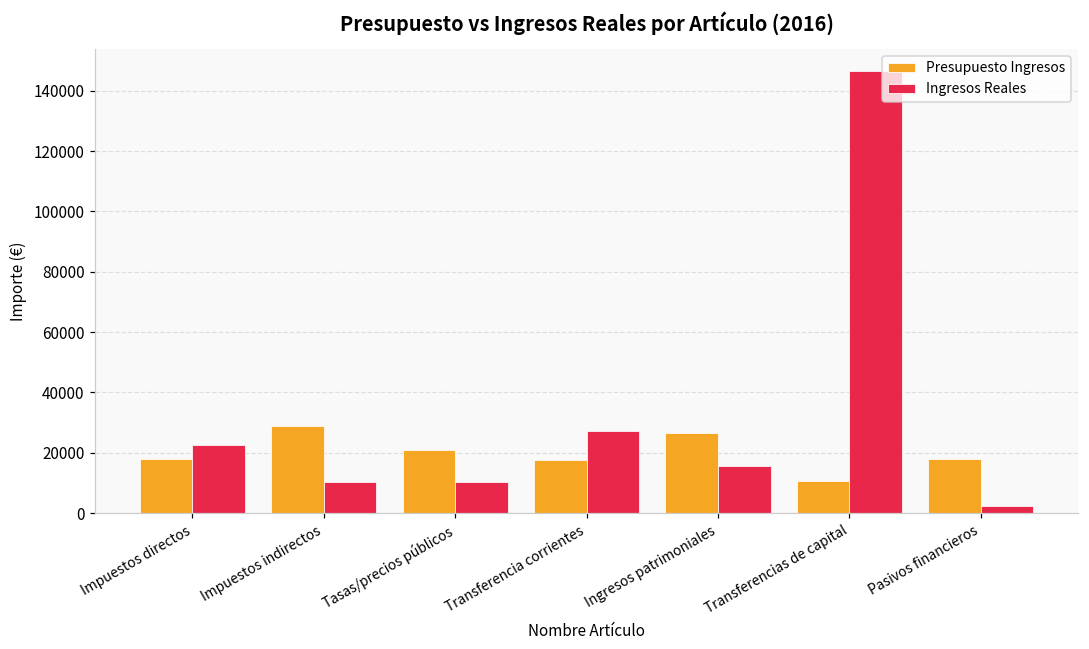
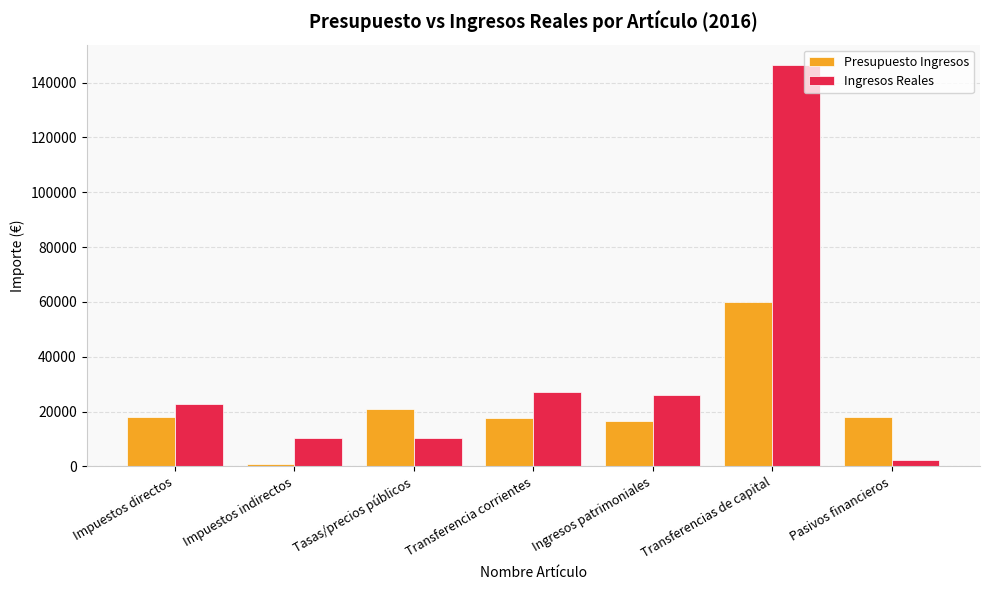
Presupuesto Ingresos, Impuestos indirectos: 29000 -> 1000
Presupuesto Ingresos, Ingresos patrimoniales: 27000 -> 16000
Ingresos Reales, Ingresos patrimoniales: 16000 -> 26000
Presupuesto Ingresos, Transferencias de capital: 11000 -> 60000
